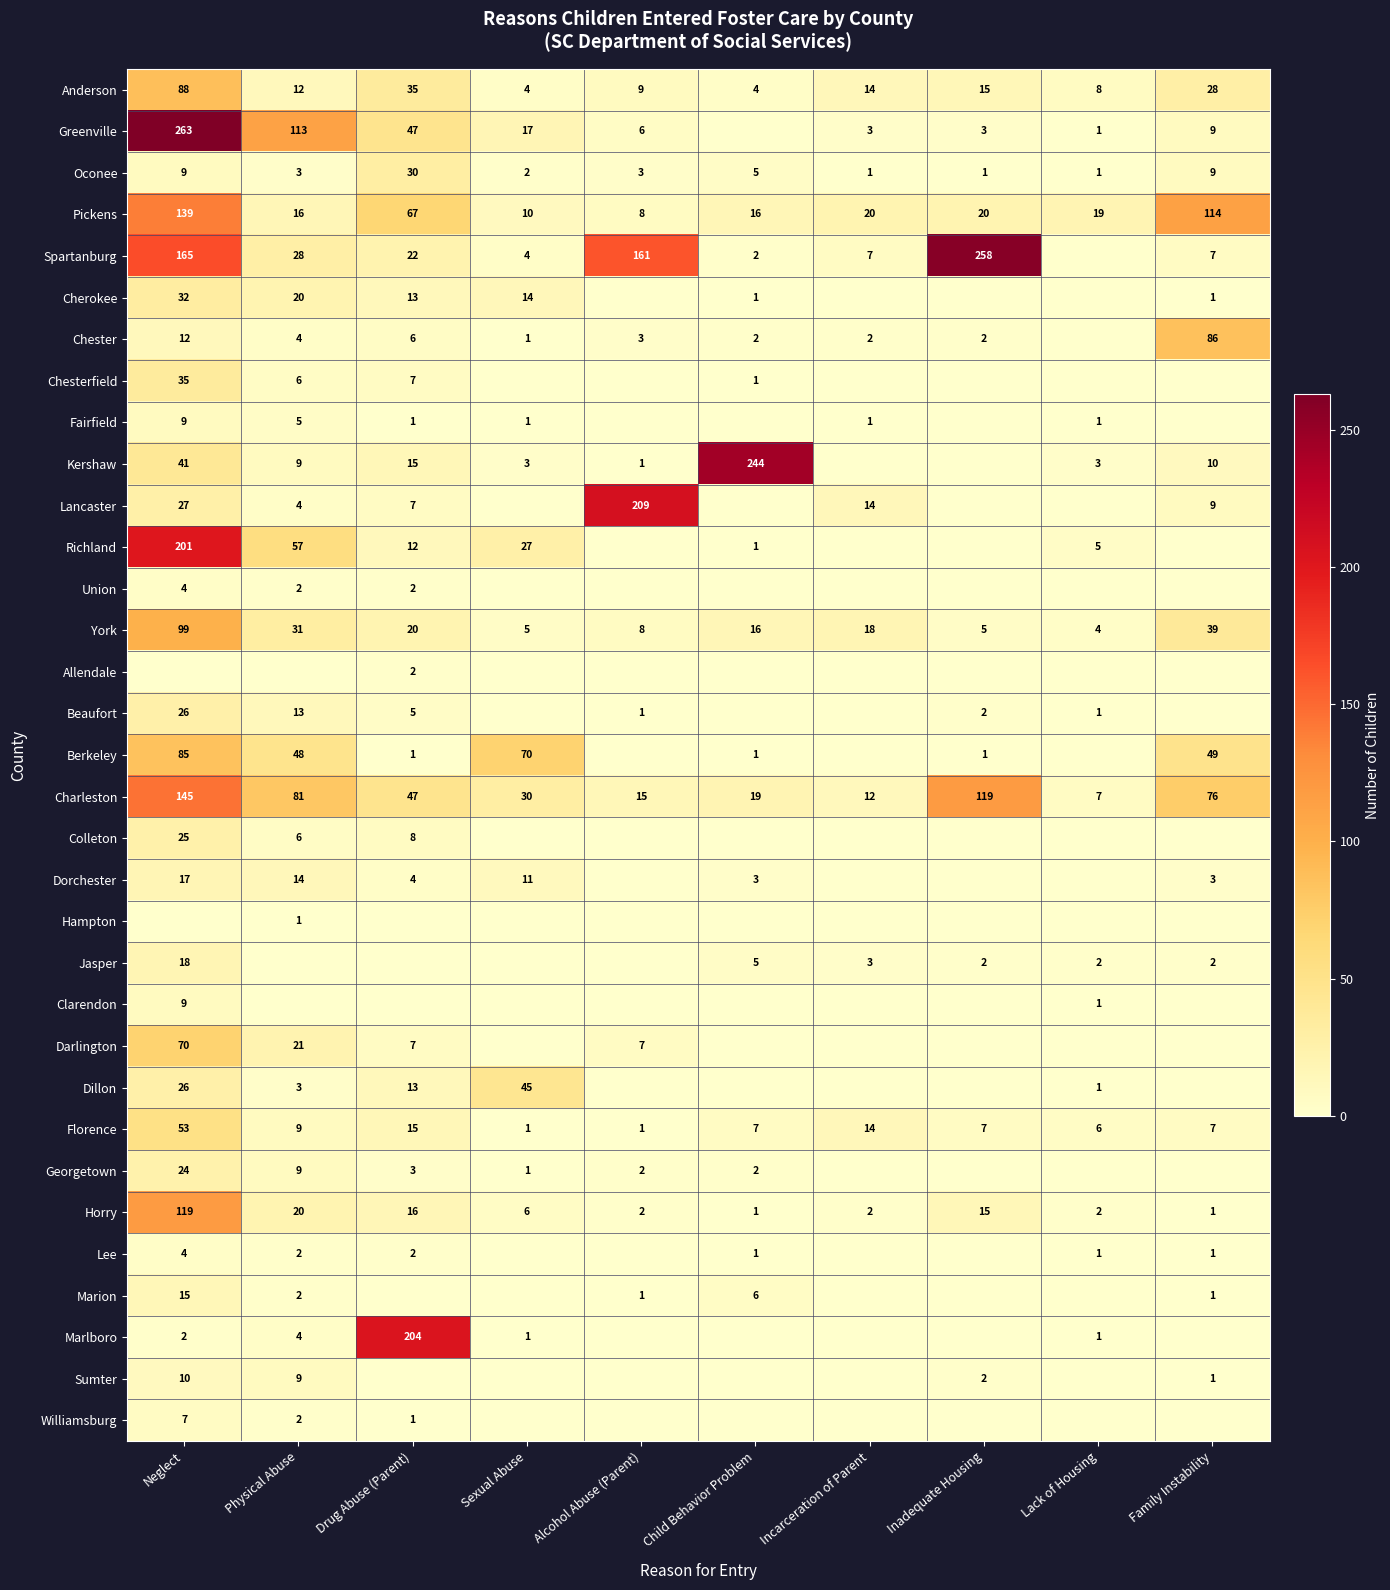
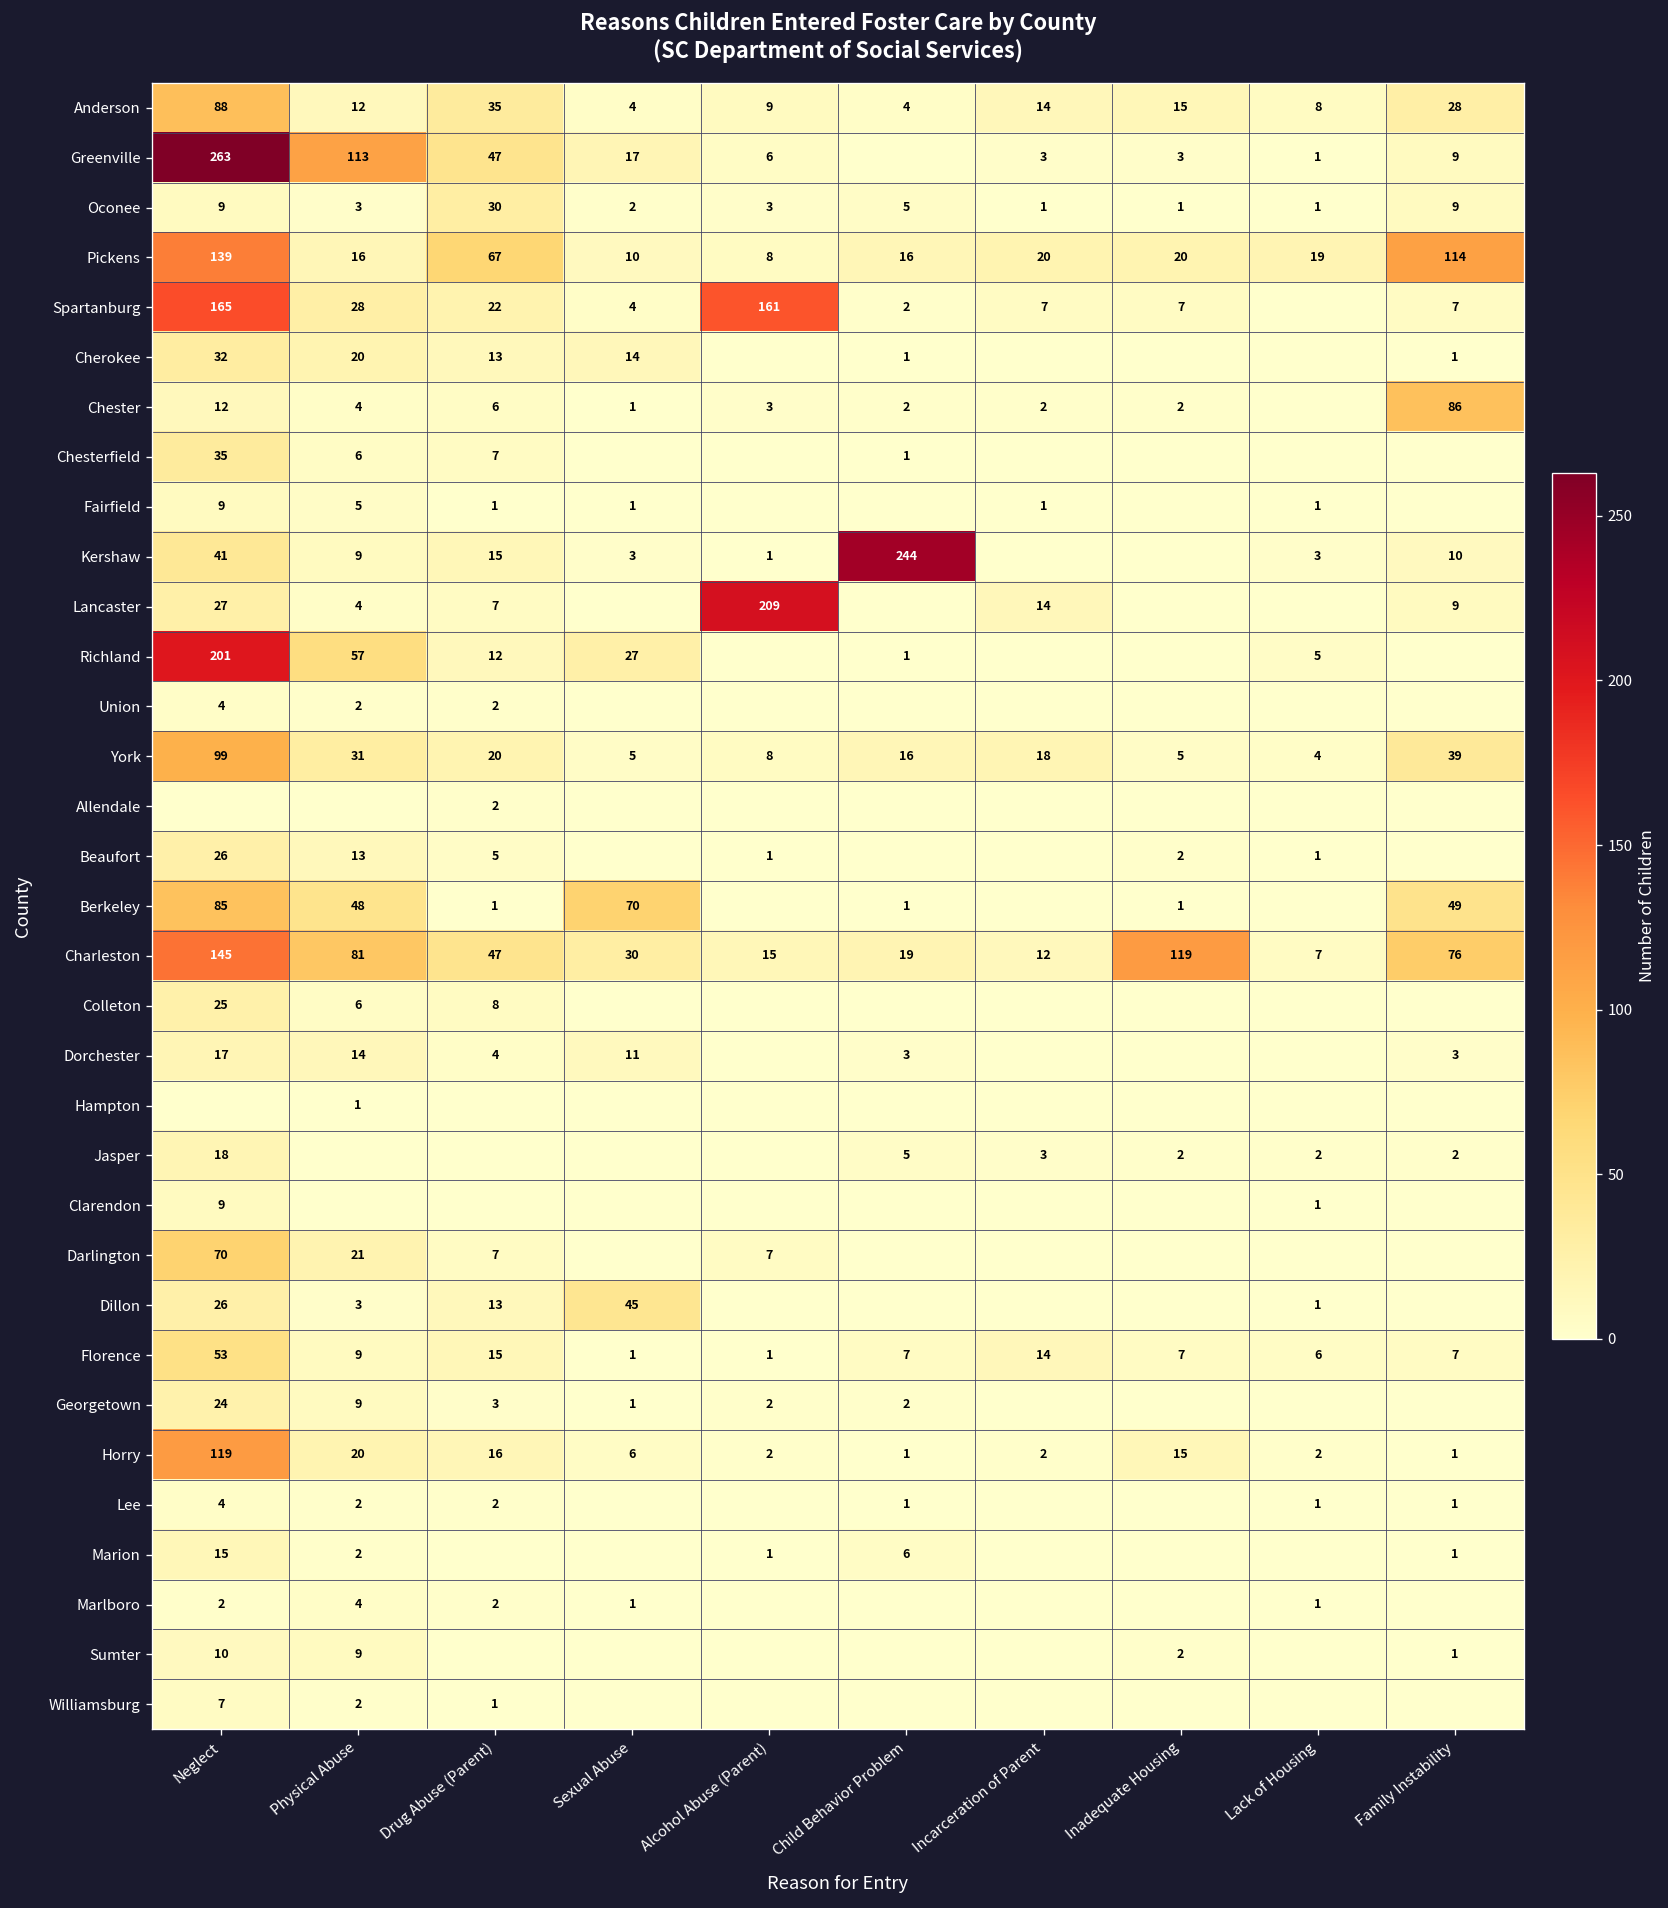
Spartanburg, Inadequate Housing: 258 -> 7
Marlboro, Drug Abuse (Parent): 204 -> 2
